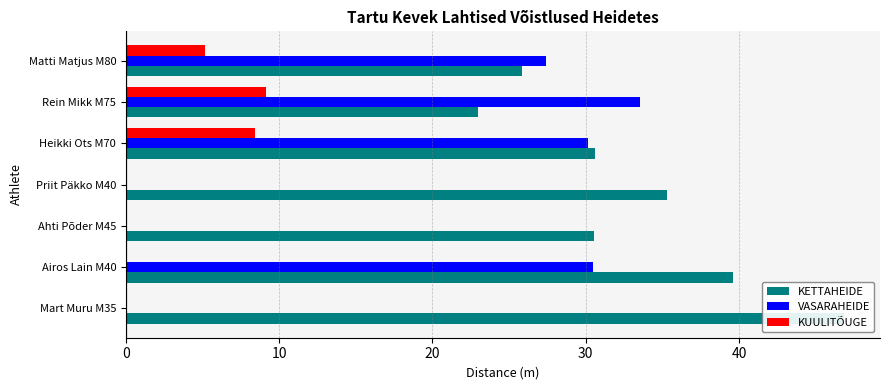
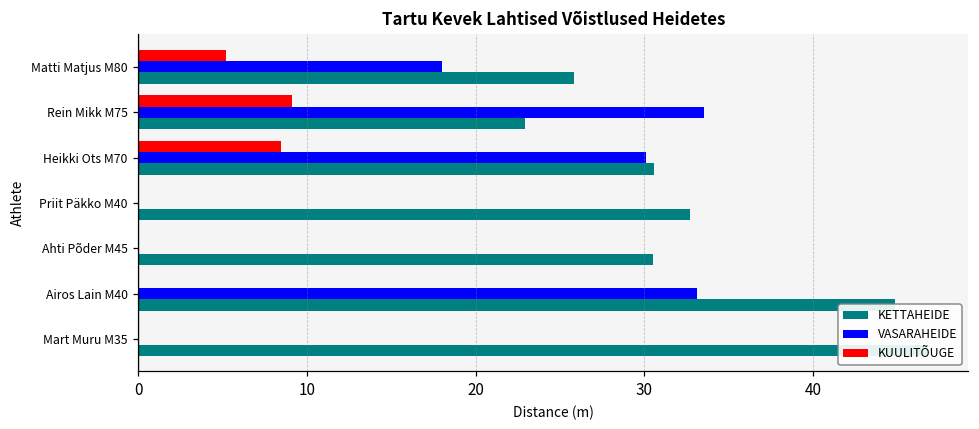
VASARAHEIDE, Matti Matjus M80: 27.4 -> 18.0
KETTAHEIDE, Priit Päkko M40: 35.3 -> 32.7
VASARAHEIDE, Airos Lain M40: 30.5 -> 33.1
KETTAHEIDE, Airos Lain M40: 39.6 -> 44.9
